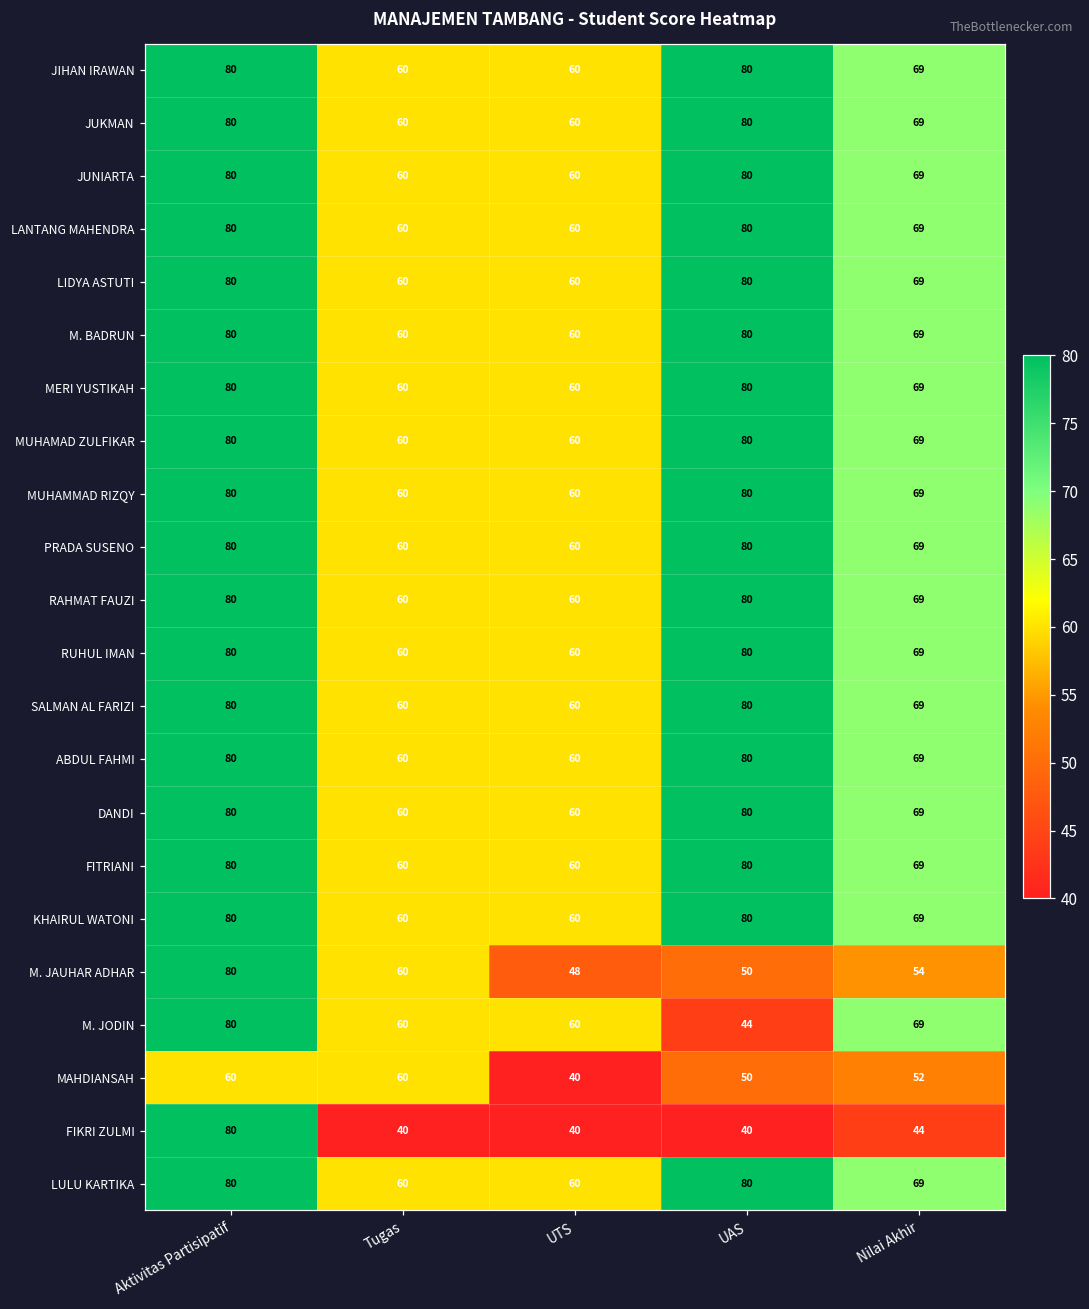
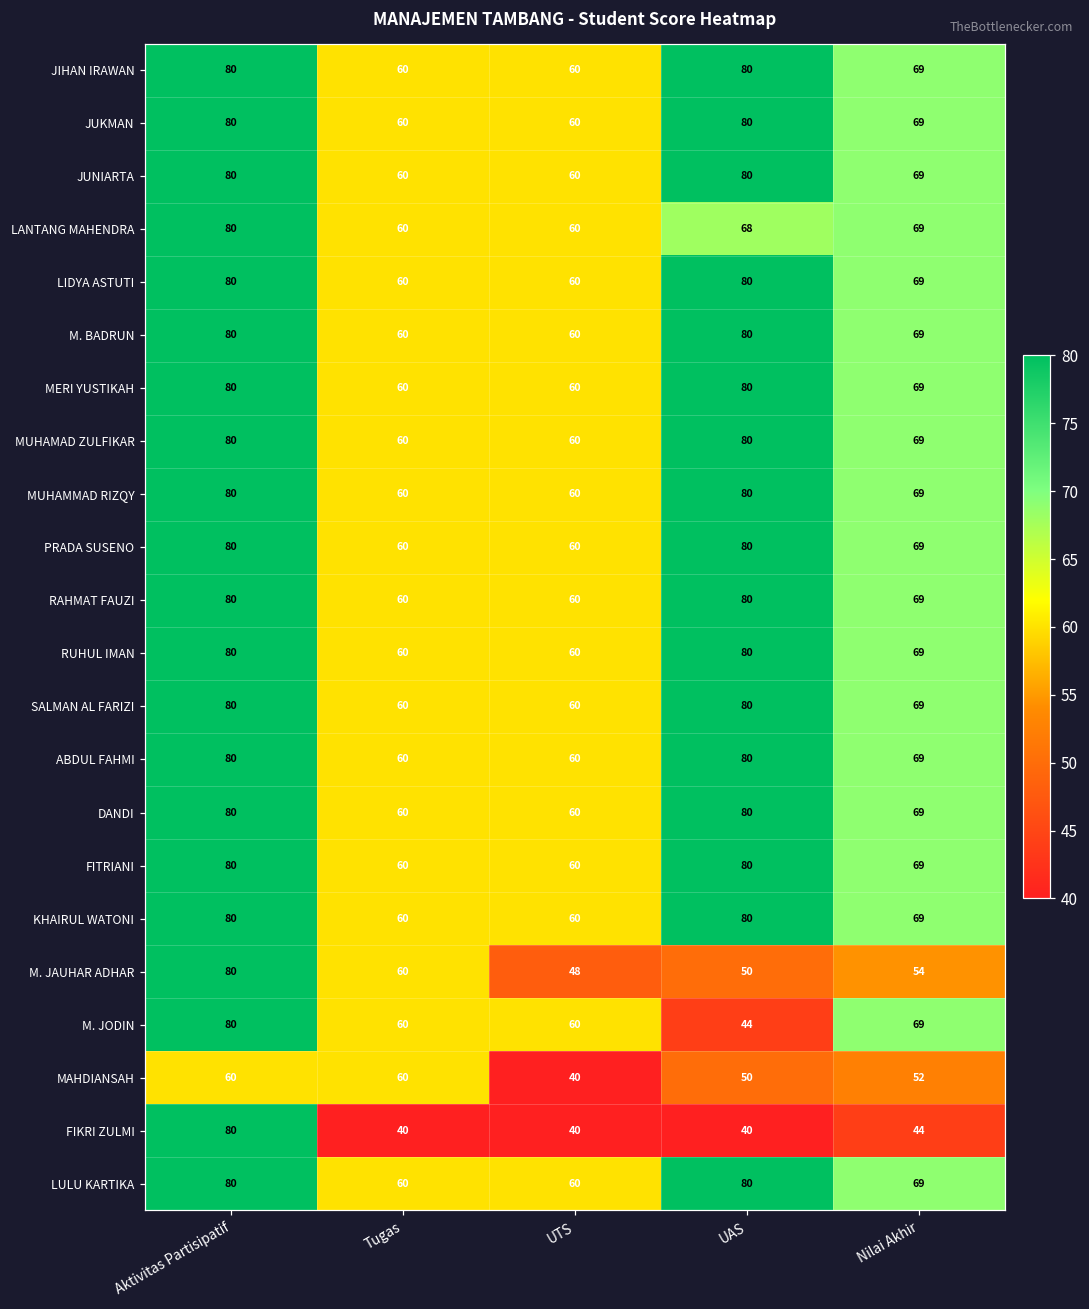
LANTANG MAHENDRA, UAS: 80 -> 68
